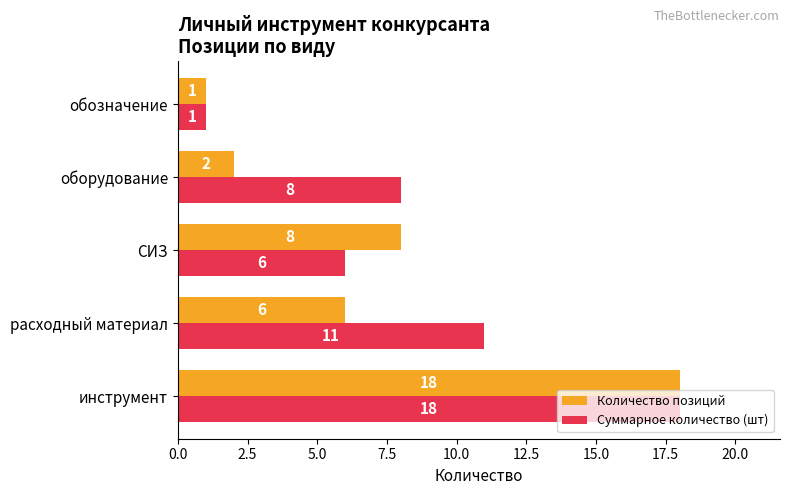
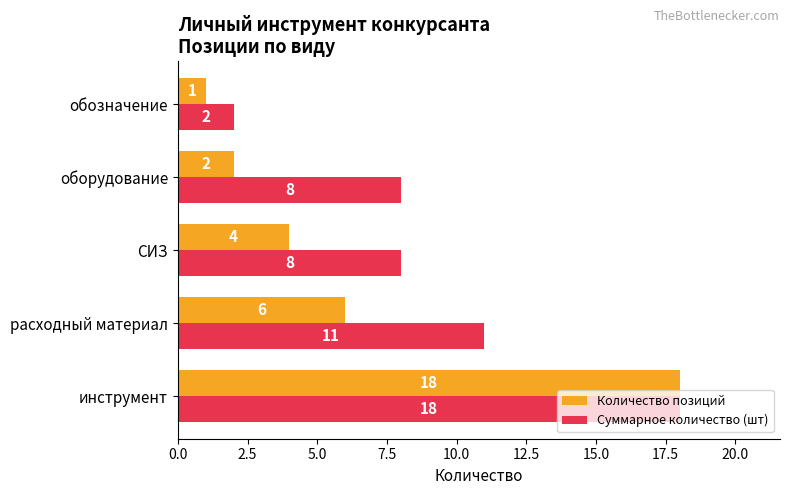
Суммарное количество (шт), обозначение: 1 -> 2
Количество позиций, СИЗ: 8 -> 4
Суммарное количество (шт), СИЗ: 6 -> 8
